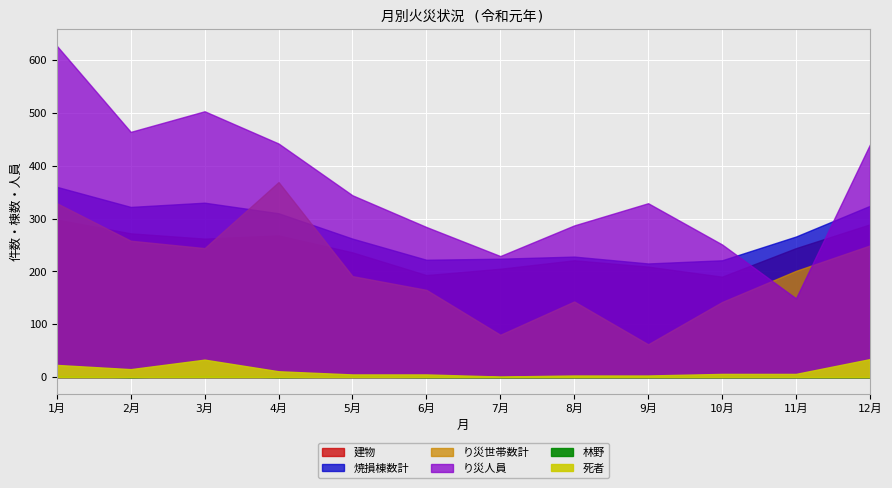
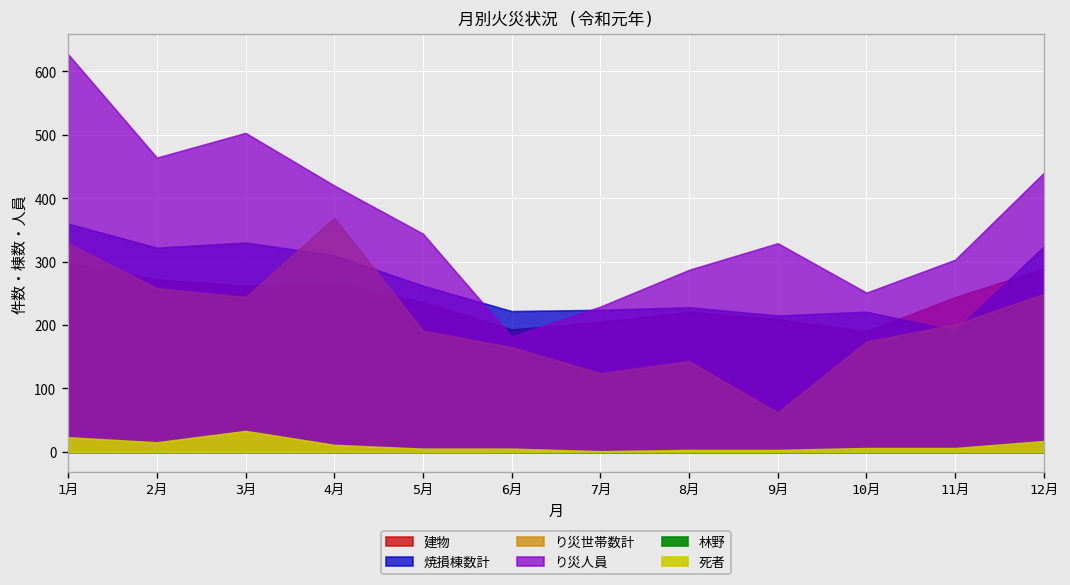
り災人員, 4月: 440 -> 420
り災人員, 6月: 280 -> 180
り災世帯数計, 7月: 80 -> 120
り災世帯数計, 10月: 140 -> 170
焼損棟数計, 11月: 270 -> 190
り災人員, 11月: 150 -> 300
死者, 12月: 30 -> 20
